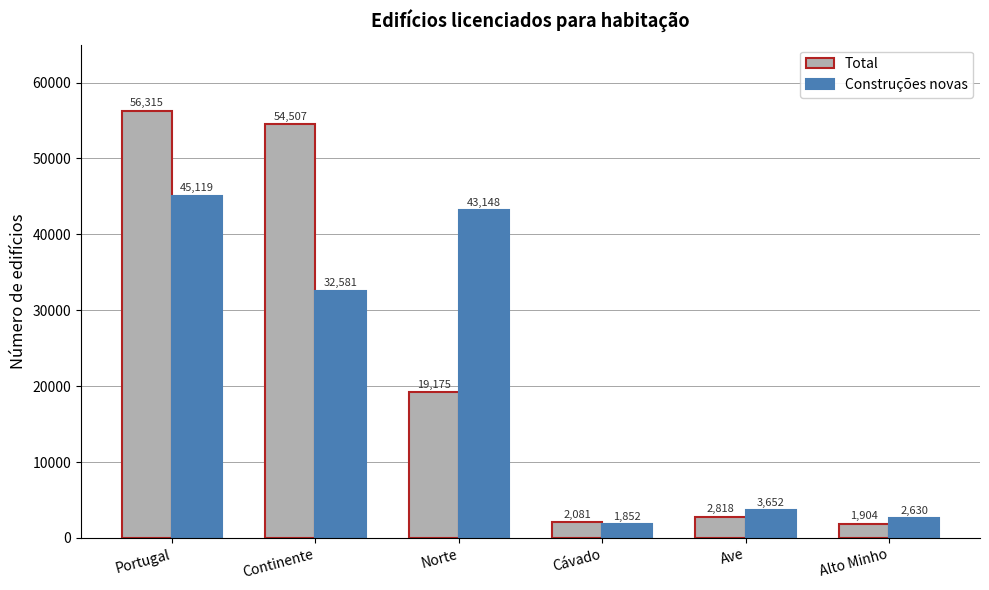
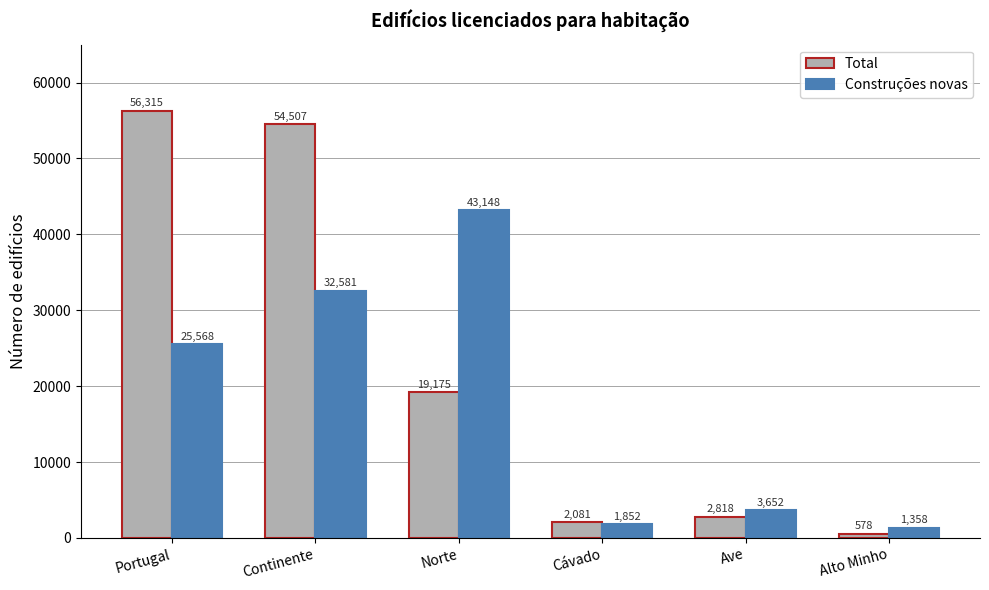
Construções novas, Portugal: 45,119 -> 25,568
Total, Alto Minho: 1,904 -> 578
Construções novas, Alto Minho: 2,630 -> 1,358
